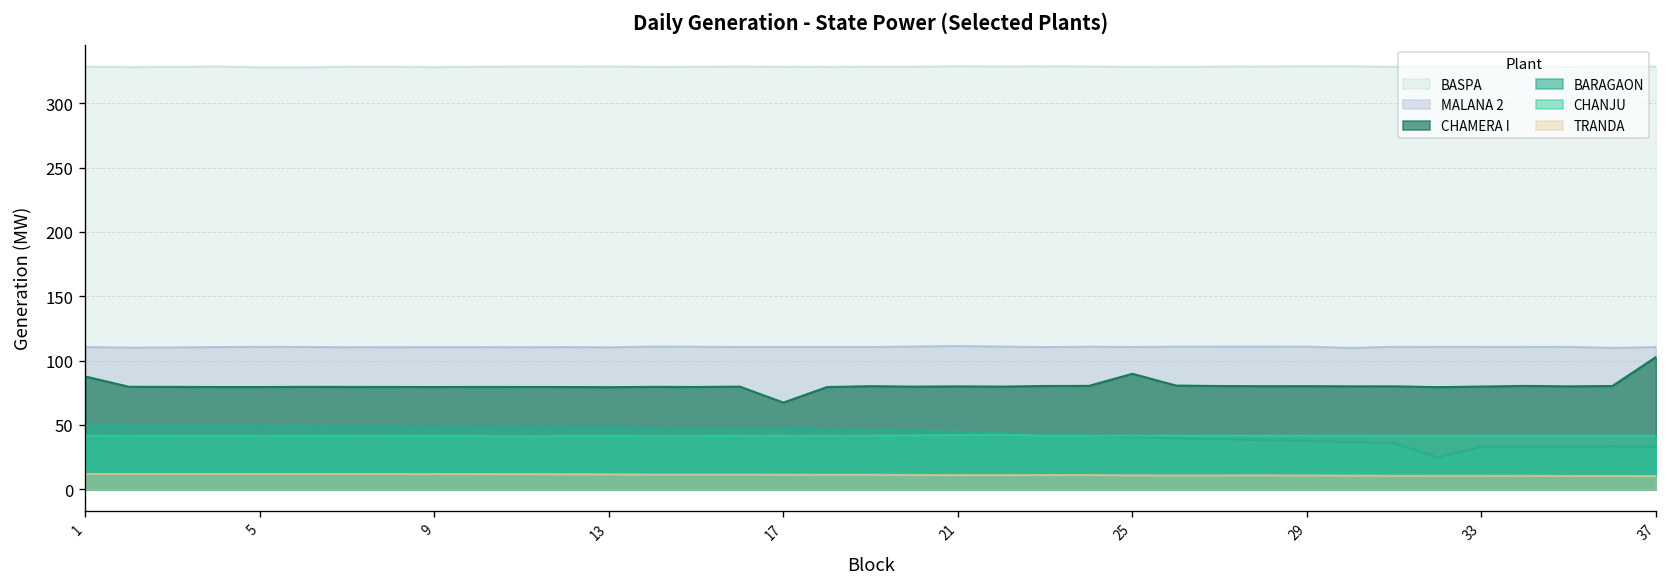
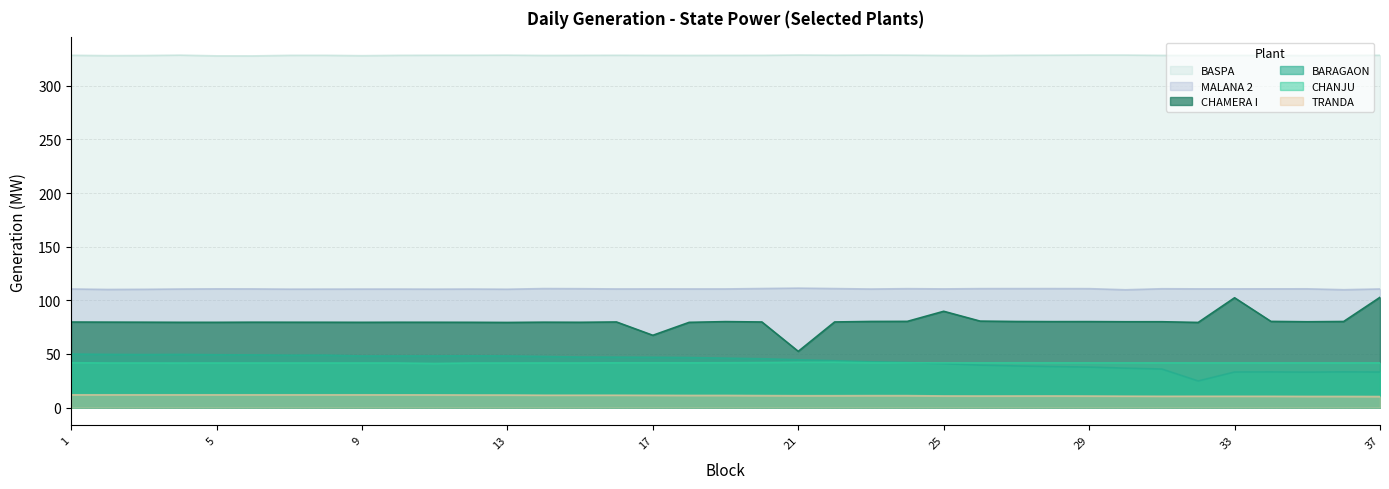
CHAMERA I, 1: 88 -> 80
CHAMERA I, 21: 80 -> 52
CHAMERA I, 33: 80 -> 102
